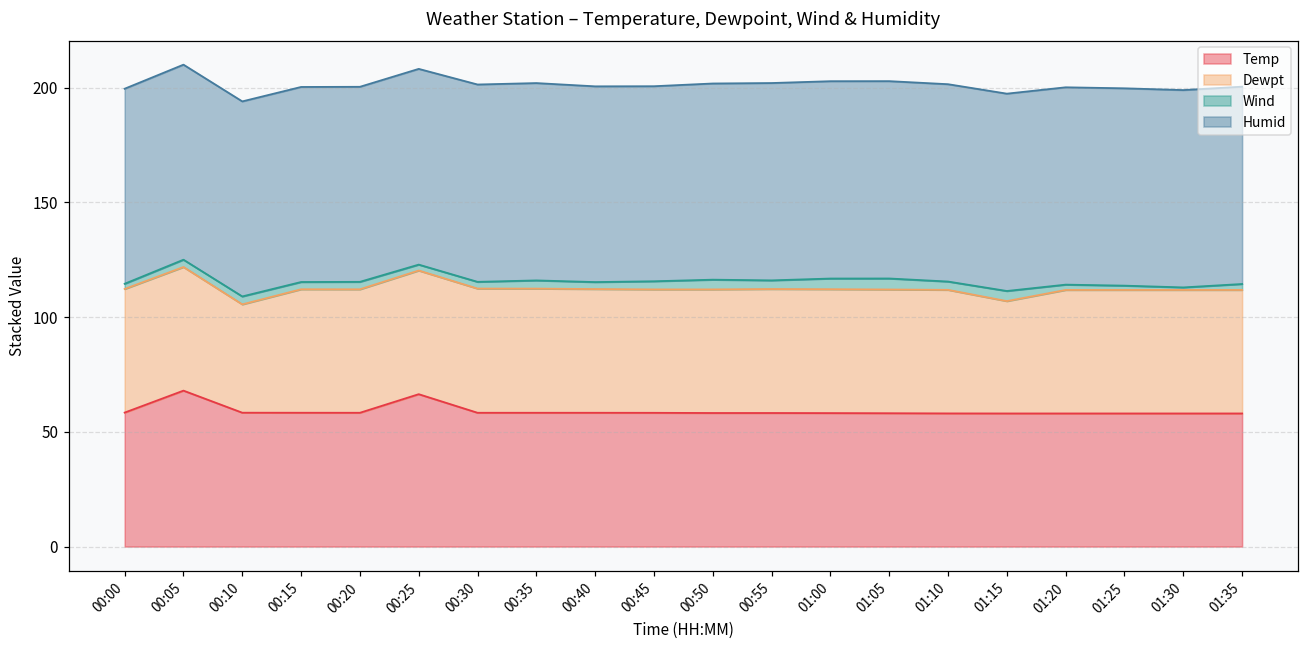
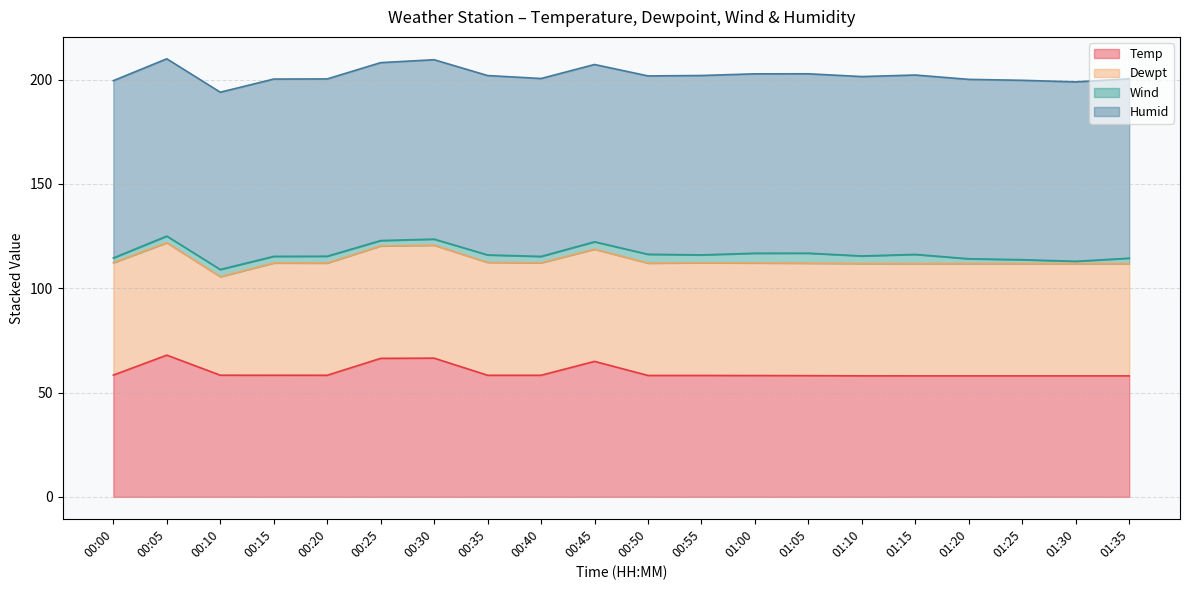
Temp, 00:30: 58 -> 67
Temp, 00:45: 58 -> 65
Dewpt, 01:15: 49 -> 54
